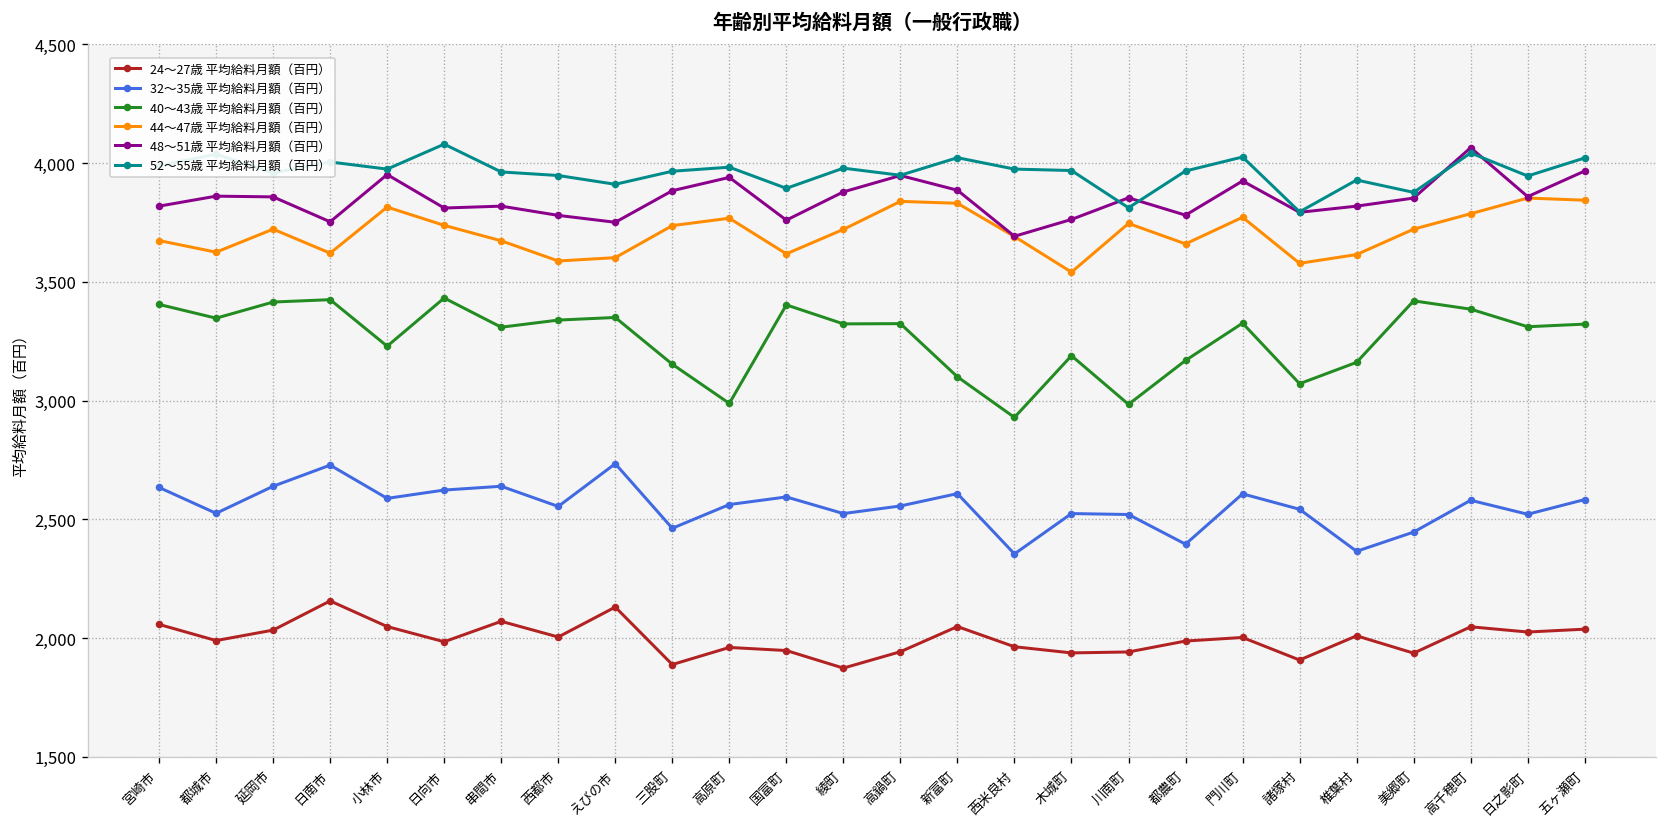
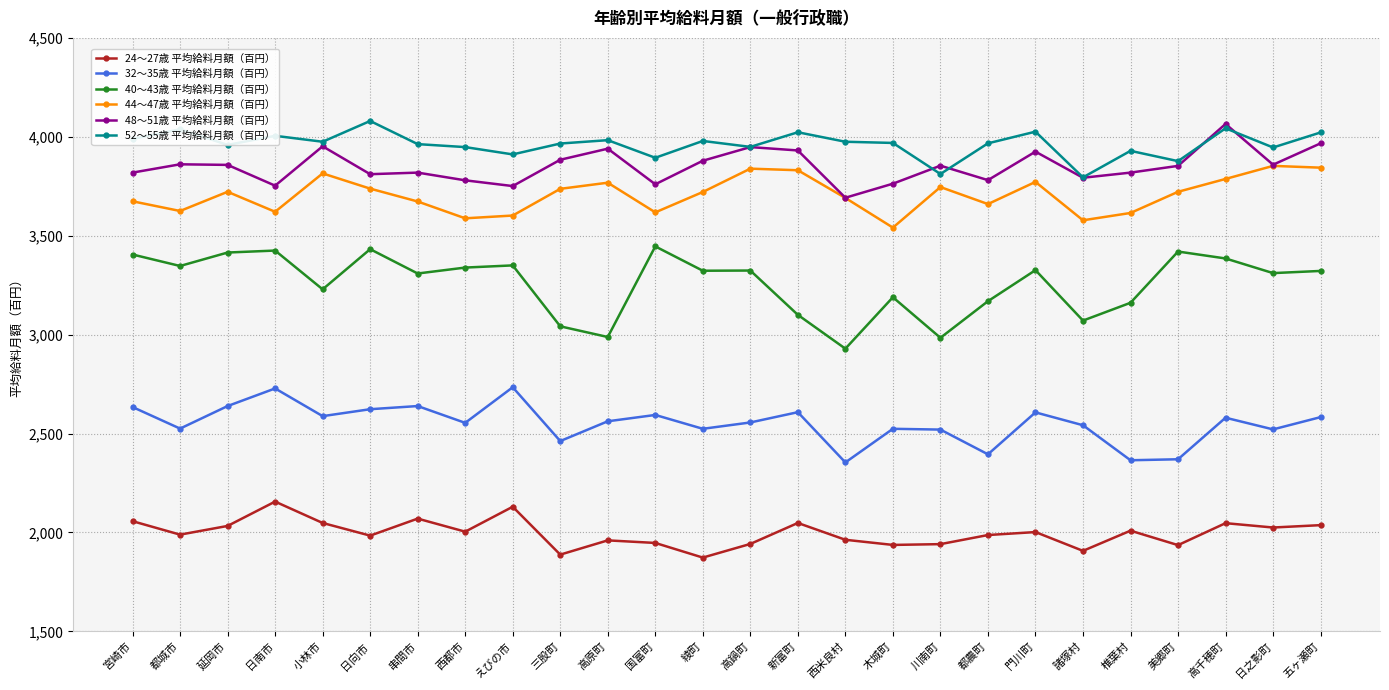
40～43歳 平均給料月額（百円）, 三股町: 3,150 -> 3,040
40～43歳 平均給料月額（百円）, 国富町: 3,400 -> 3,450
48～51歳 平均給料月額（百円）, 新富町: 3,890 -> 3,930
32～35歳 平均給料月額（百円）, 美郷町: 2,450 -> 2,370
